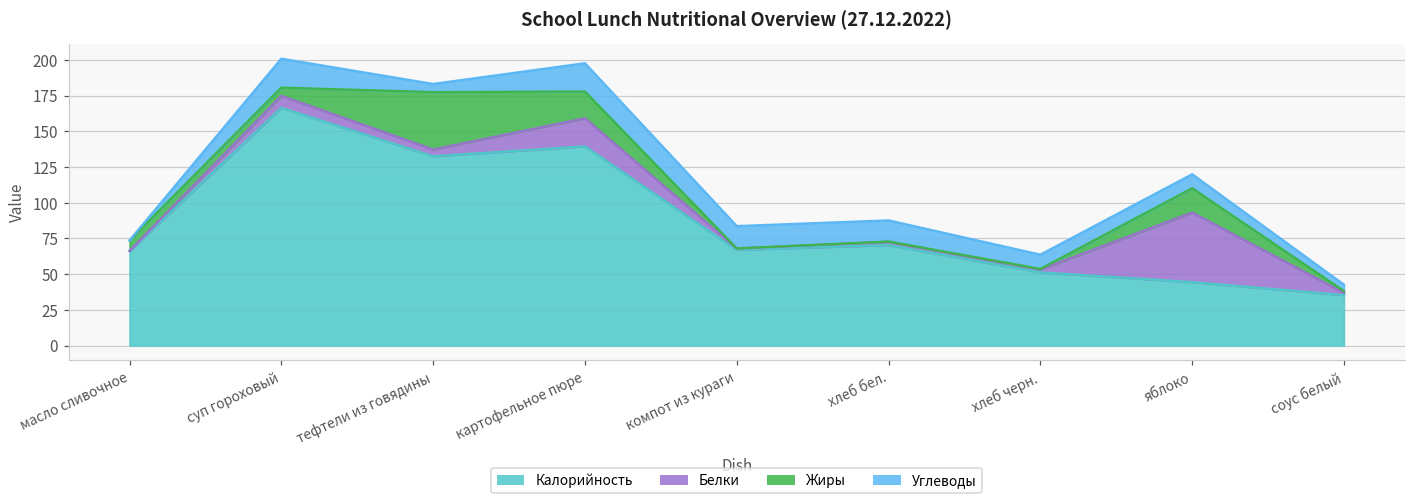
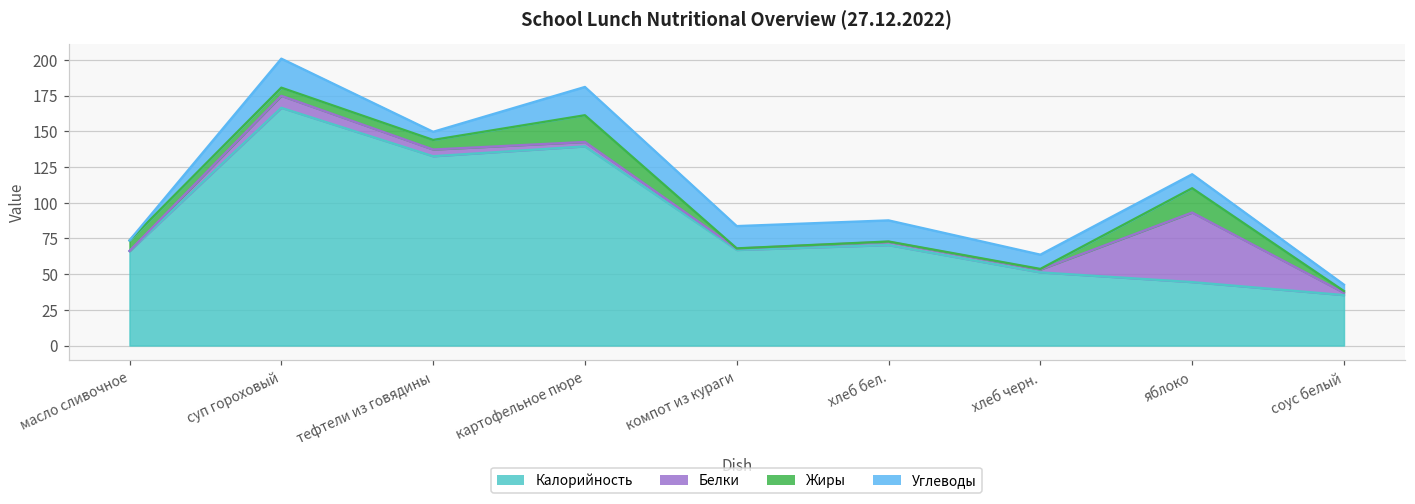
Жиры, тефтели из говядины: 40 -> 7
Белки, картофельное пюре: 20 -> 3
